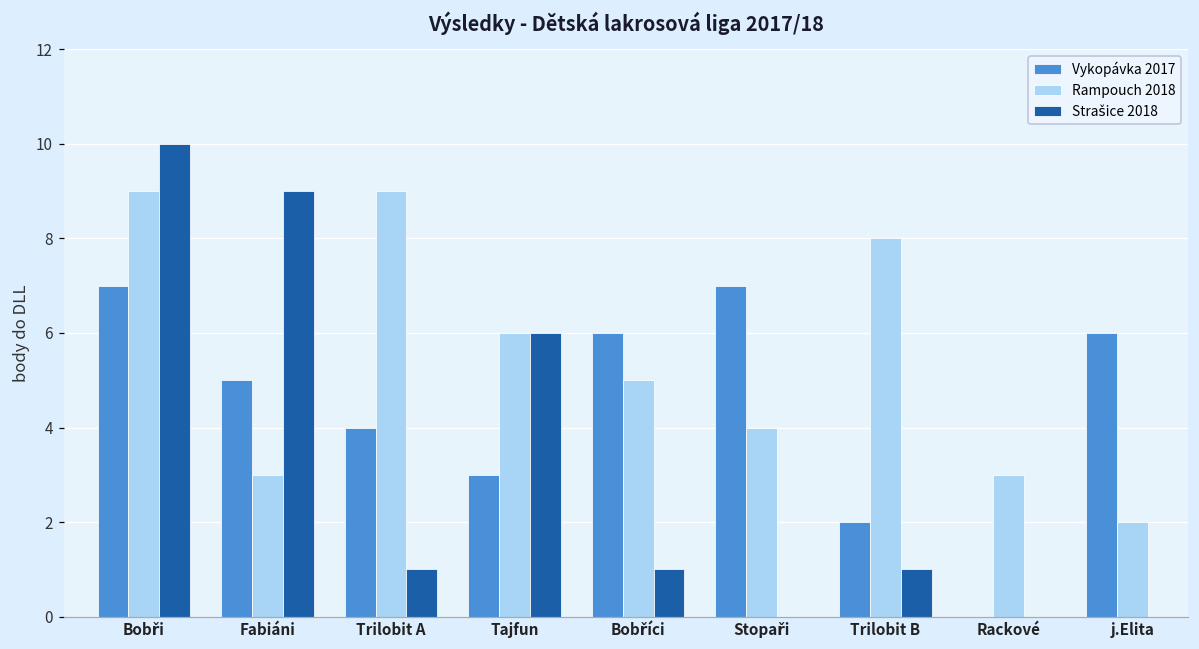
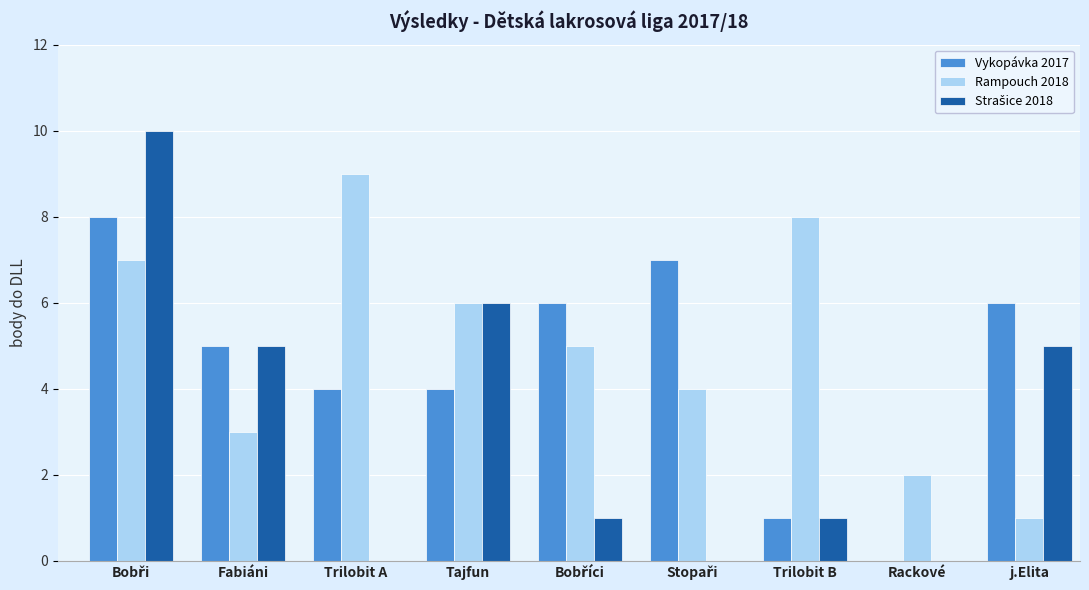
Vykopávka 2017, Bobři: 7 -> 8
Rampouch 2018, Bobři: 9 -> 7
Strašice 2018, Fabiáni: 9 -> 5
Strašice 2018, Trilobit A: 1 -> 0
Vykopávka 2017, Tajfun: 3 -> 4
Vykopávka 2017, Trilobit B: 2 -> 1
Rampouch 2018, Rackové: 3 -> 2
Rampouch 2018, j.Elita: 2 -> 1
Strašice 2018, j.Elita: 0 -> 5
